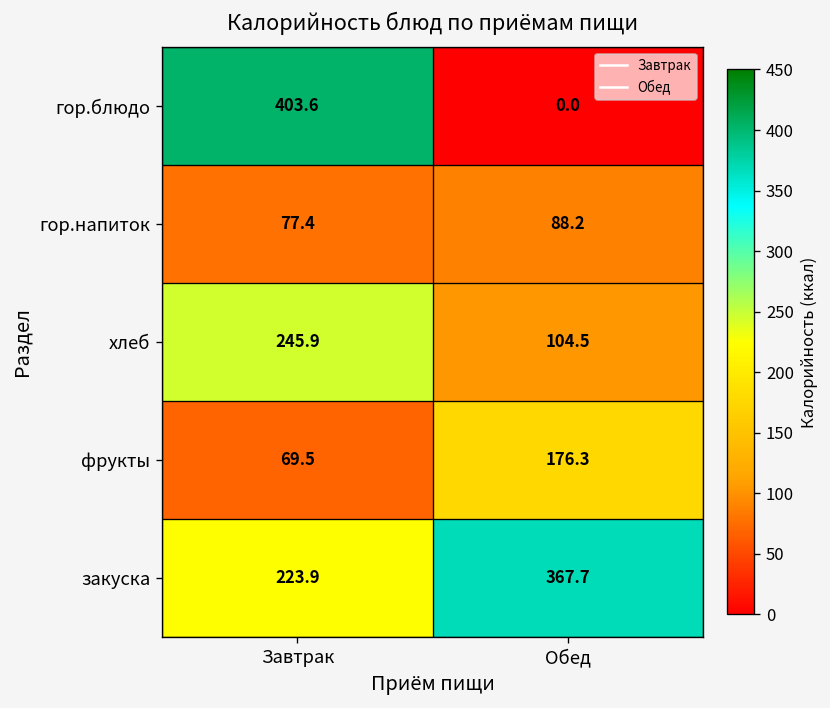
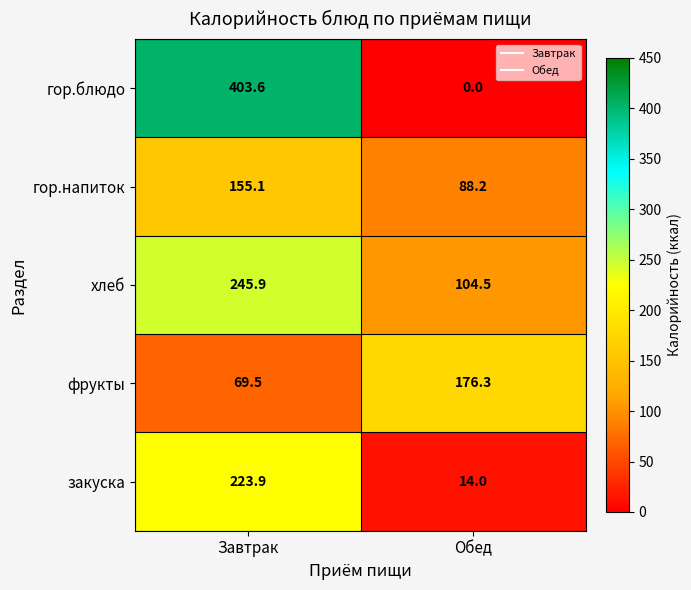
гор.напиток, Завтрак: 77.4 -> 155.1
закуска, Обед: 367.7 -> 14.0
